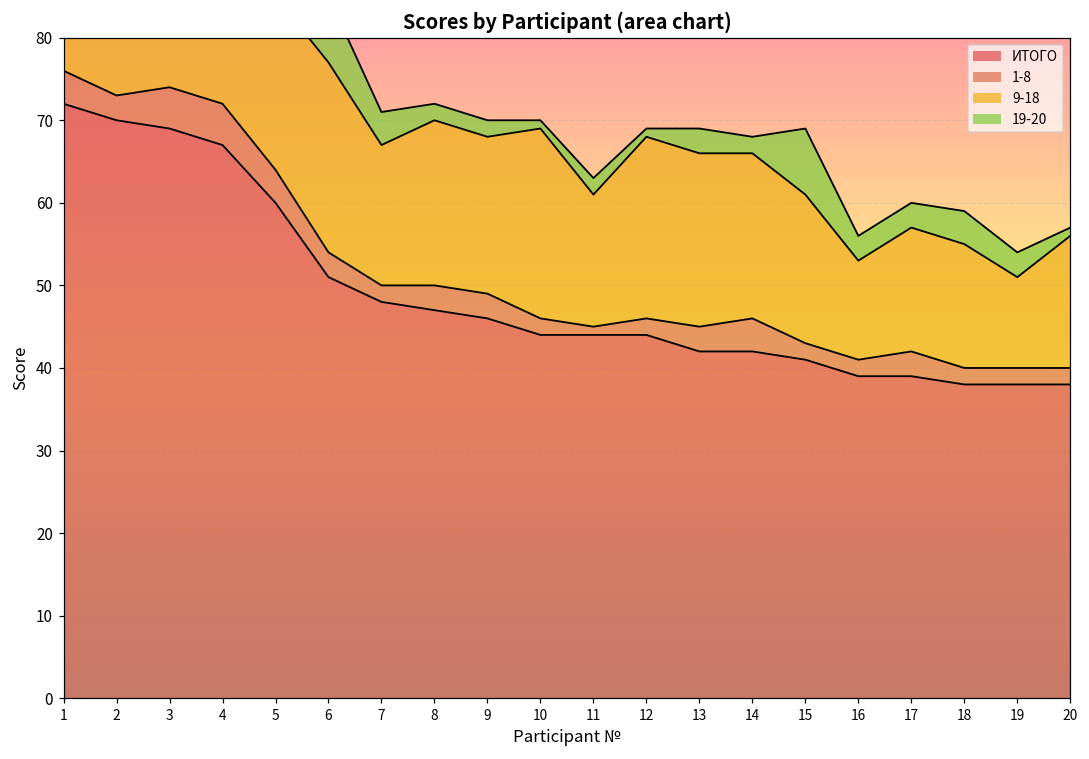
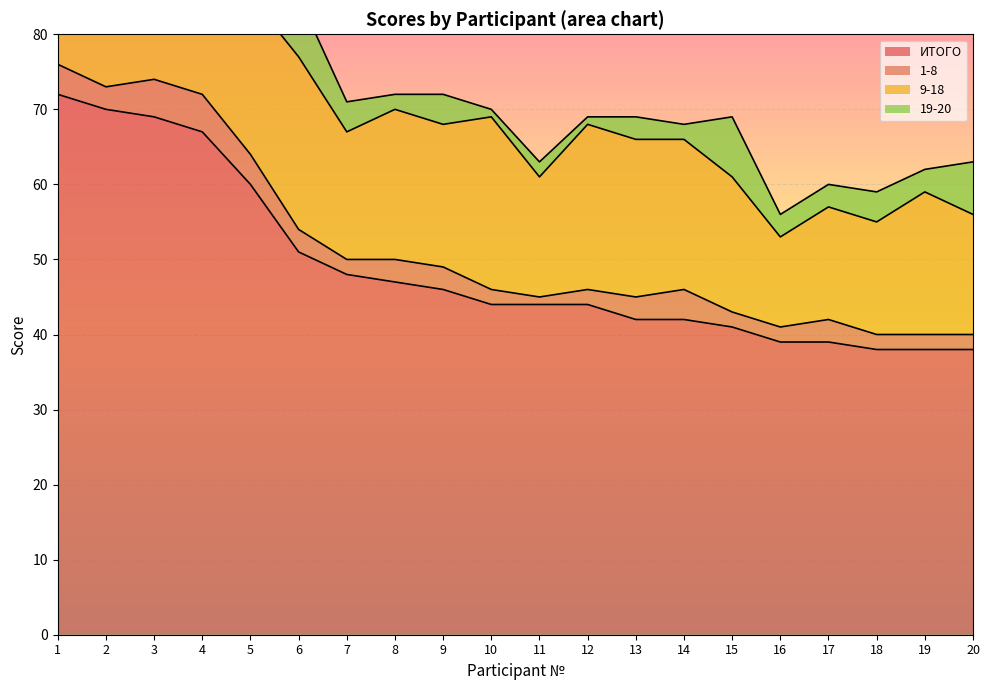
19-20, 9: 2 -> 4
9-18, 19: 11 -> 19
19-20, 20: 1 -> 7
